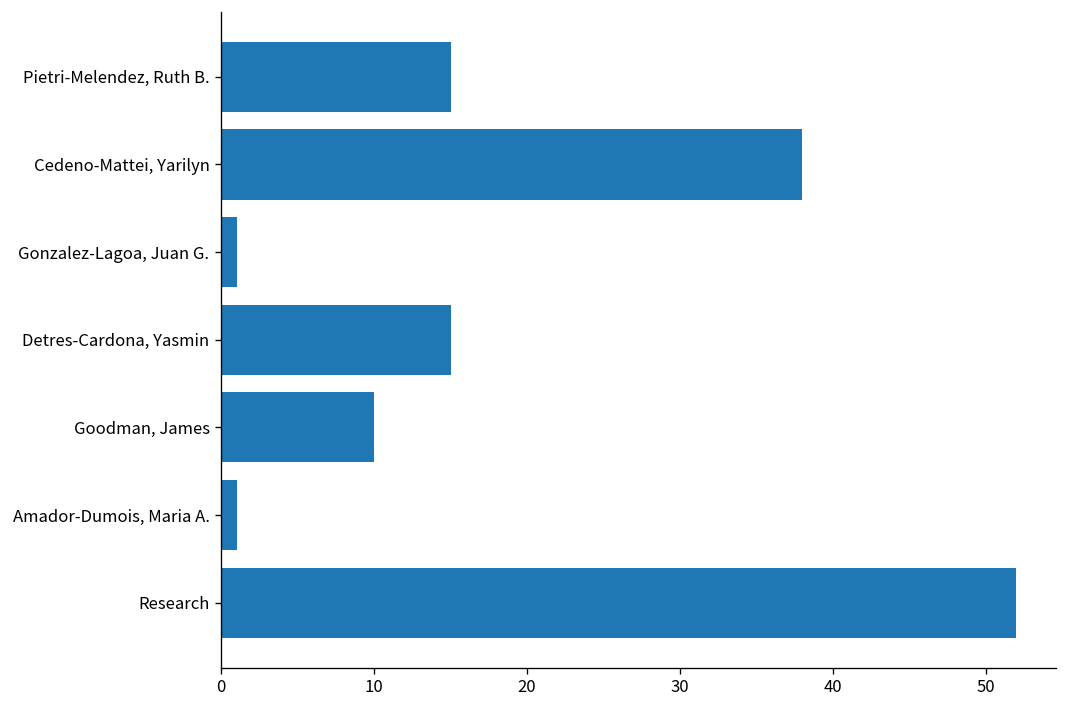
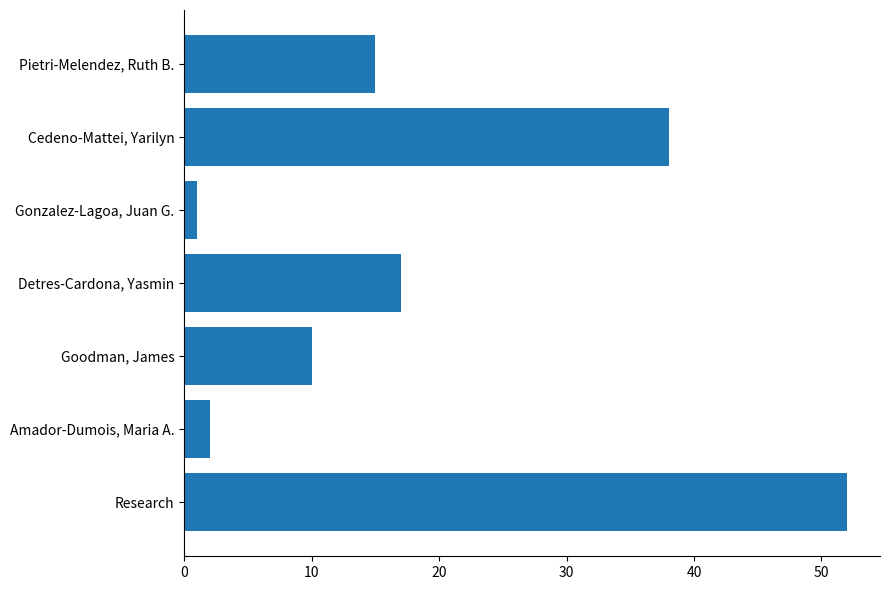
Detres-Cardona, Yasmin: 15 -> 17
Amador-Dumois, Maria A.: 1 -> 2
